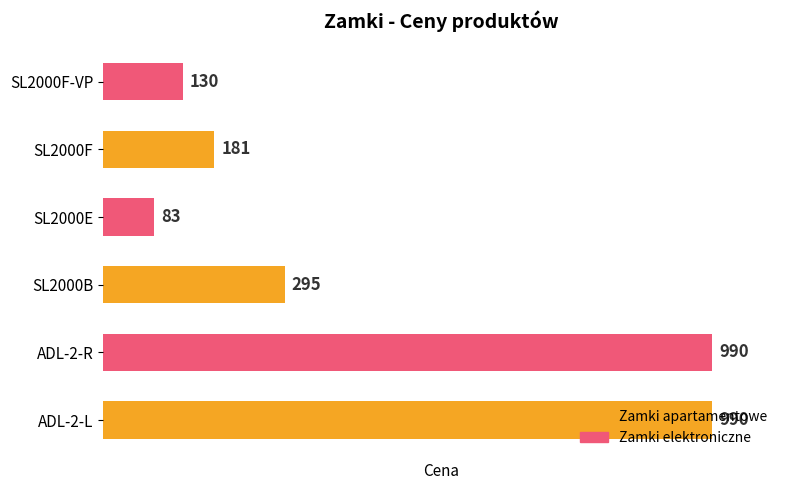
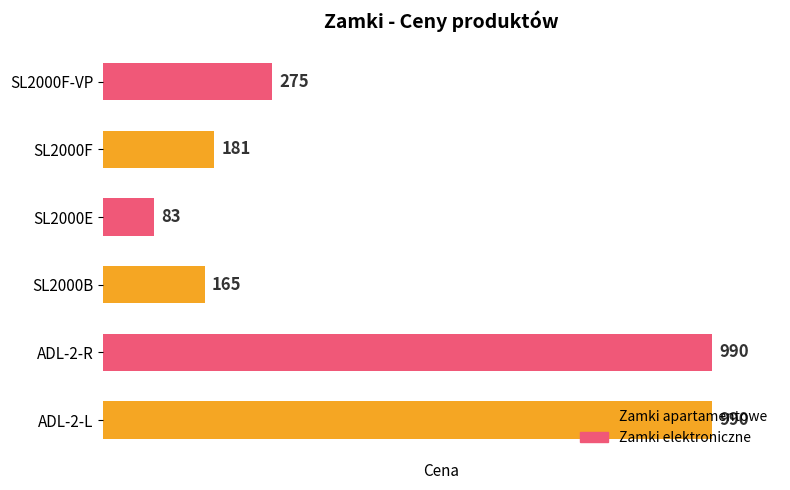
SL2000F-VP: 130 -> 275
SL2000B: 295 -> 165
